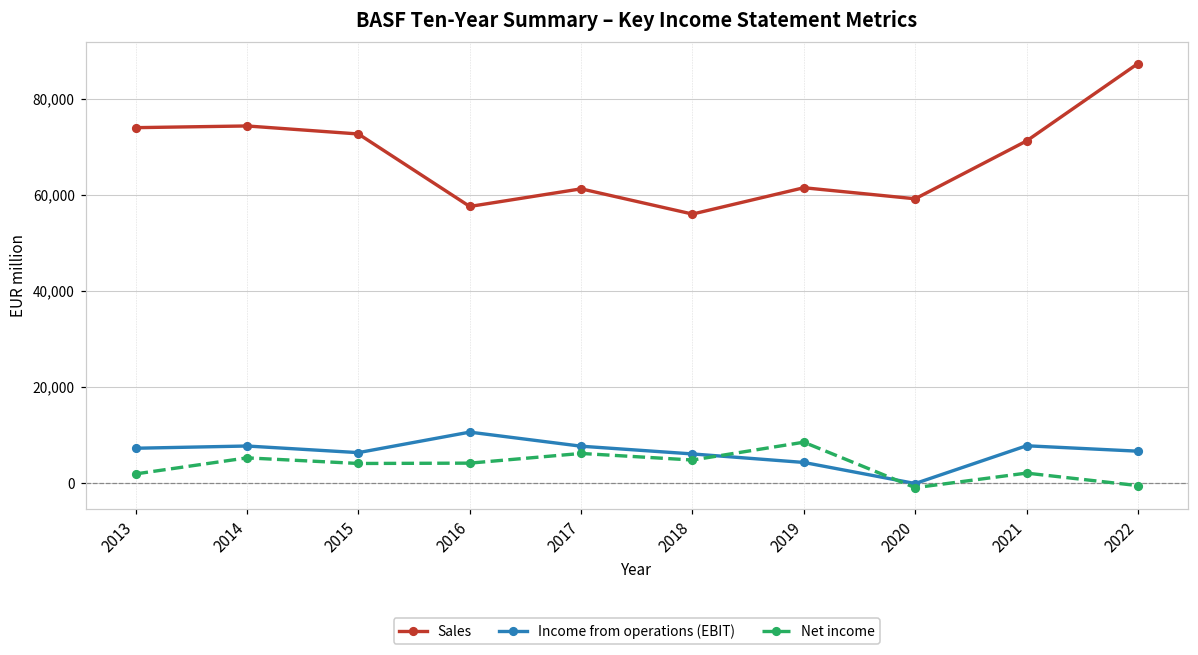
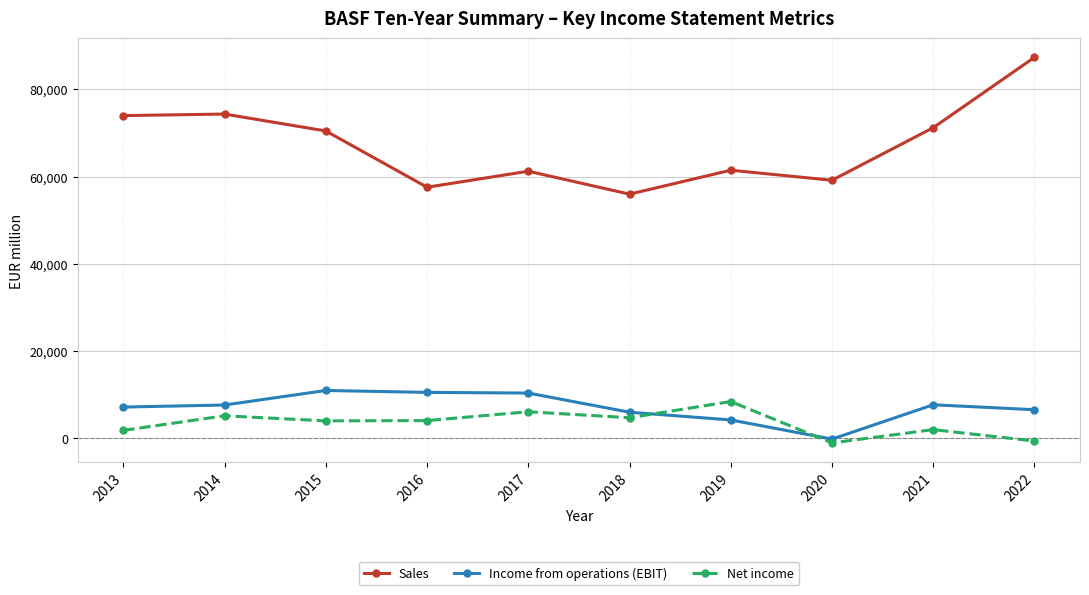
Sales, 2015: 73,000 -> 70,000
Income from operations (EBIT), 2015: 6,000 -> 11,000
Income from operations (EBIT), 2017: 8,000 -> 10,000
